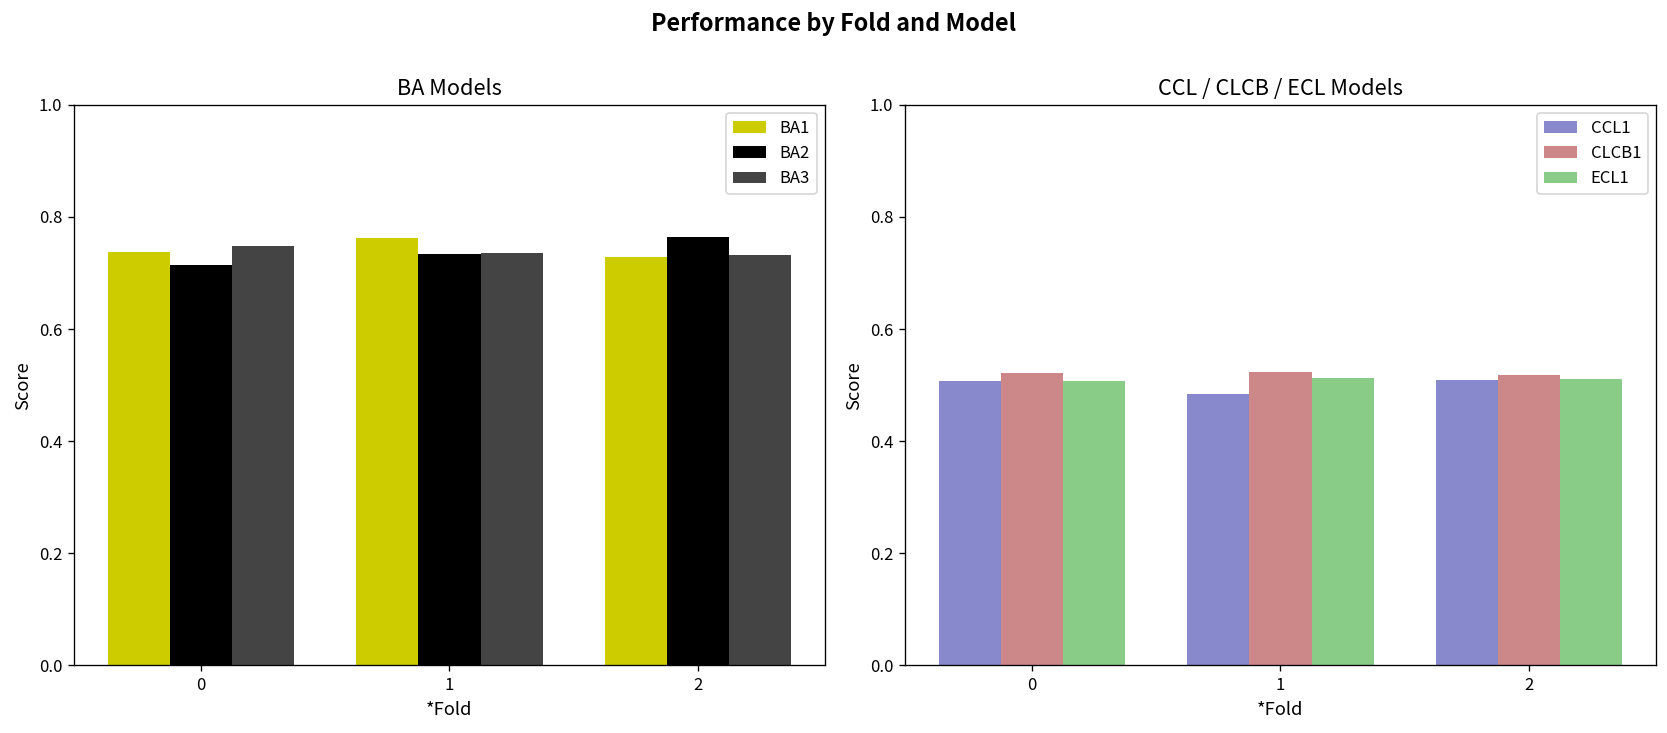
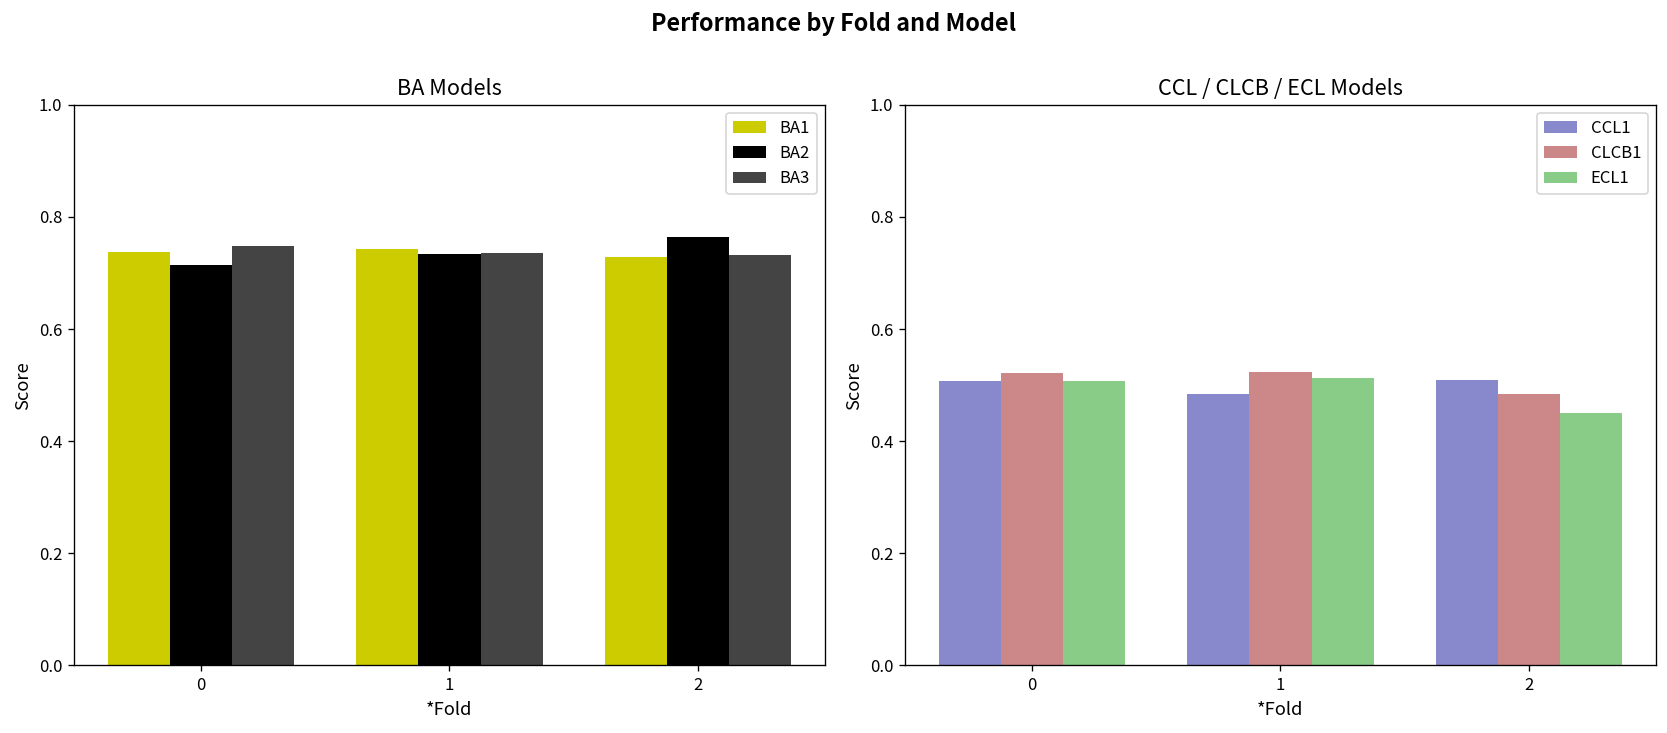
BA Models, BA1, 1: 0.76 -> 0.74
CCL / CLCB / ECL Models, CLCB1, 2: 0.52 -> 0.48
CCL / CLCB / ECL Models, ECL1, 2: 0.51 -> 0.45
